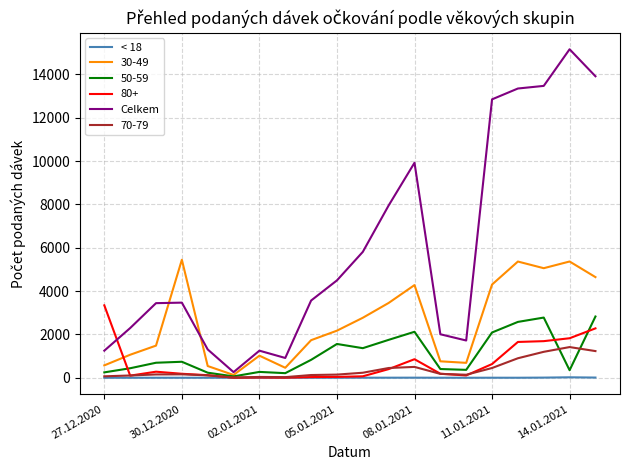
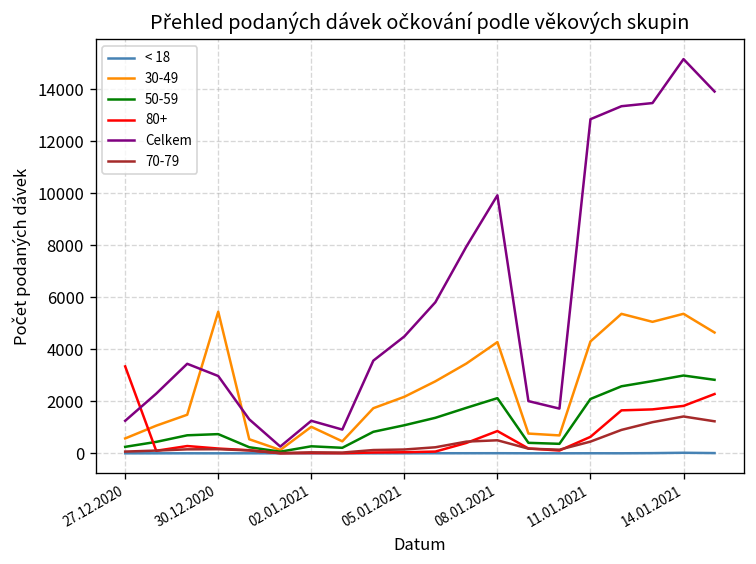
Celkem, 30.12.2020: 3500 -> 3000
50-59, 05.01.2021: 1600 -> 1100
50-59, 14.01.2021: 300 -> 3000
